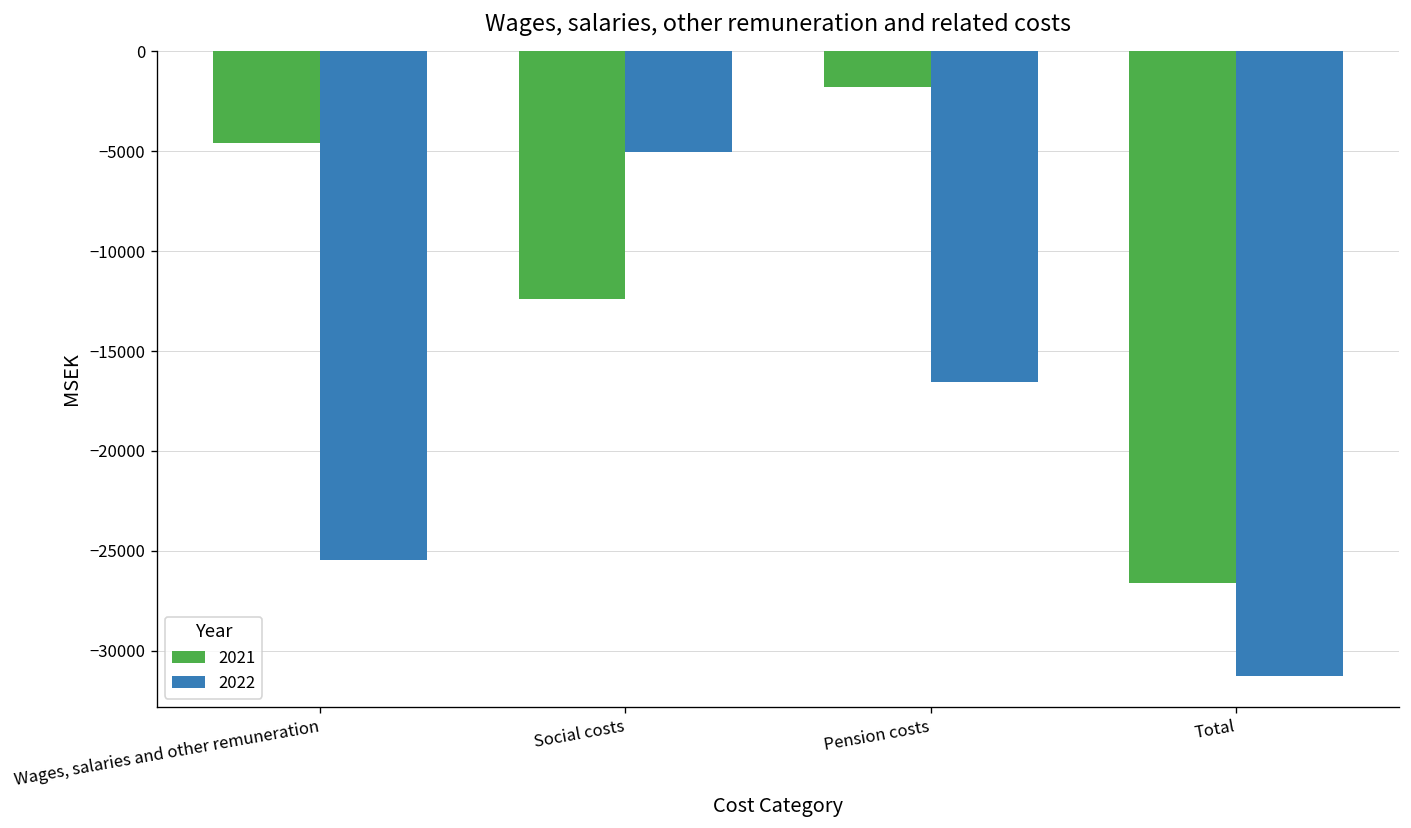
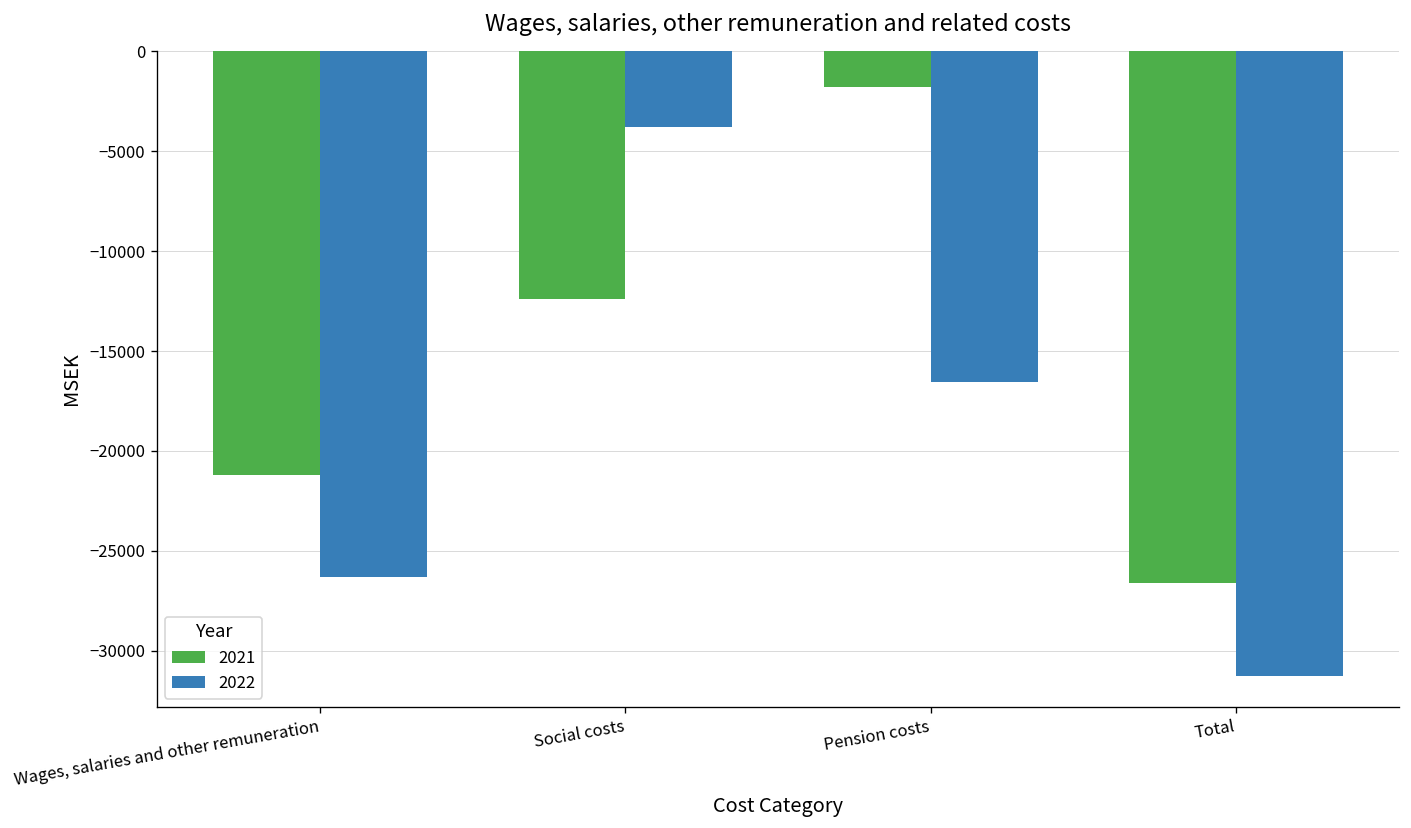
2021, Wages, salaries and other remuneration: -4600 -> -21200
2022, Wages, salaries and other remuneration: -25500 -> -26300
2022, Social costs: -5100 -> -3800
